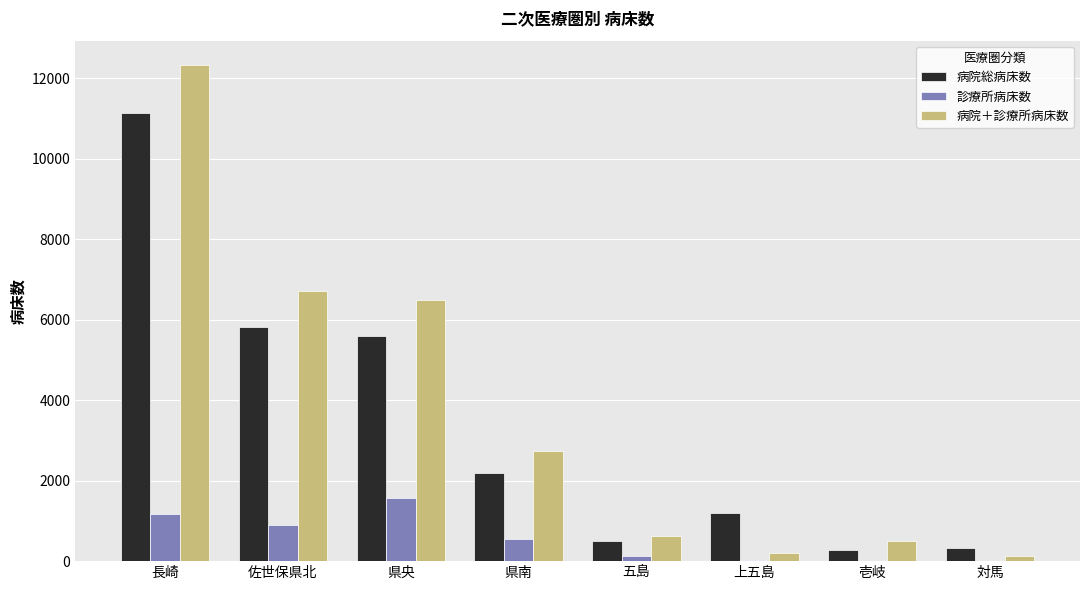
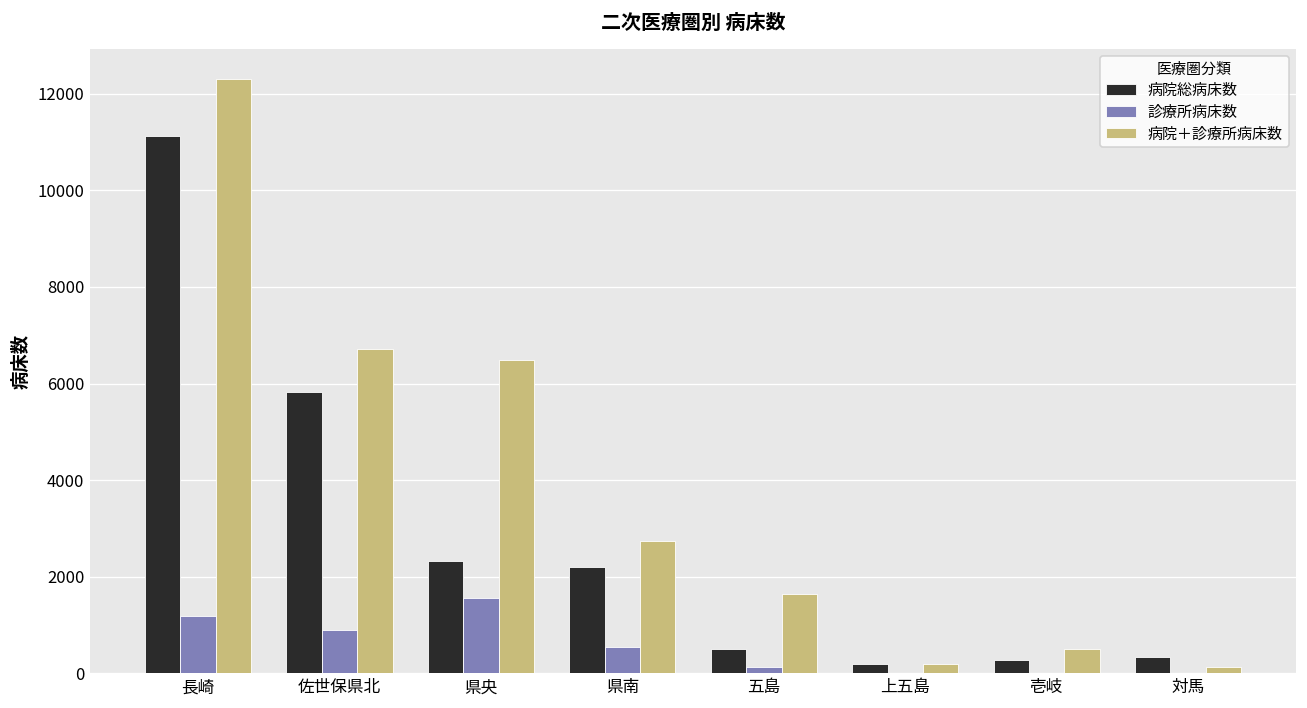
病院総病床数, 県央: 5600 -> 2300
病院＋診療所病床数, 五島: 600 -> 1700
病院総病床数, 上五島: 1200 -> 200
